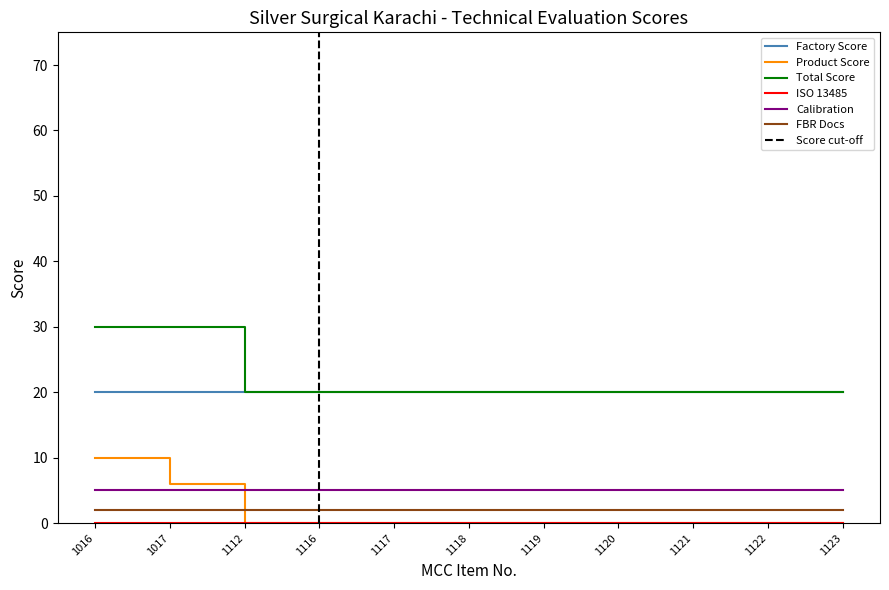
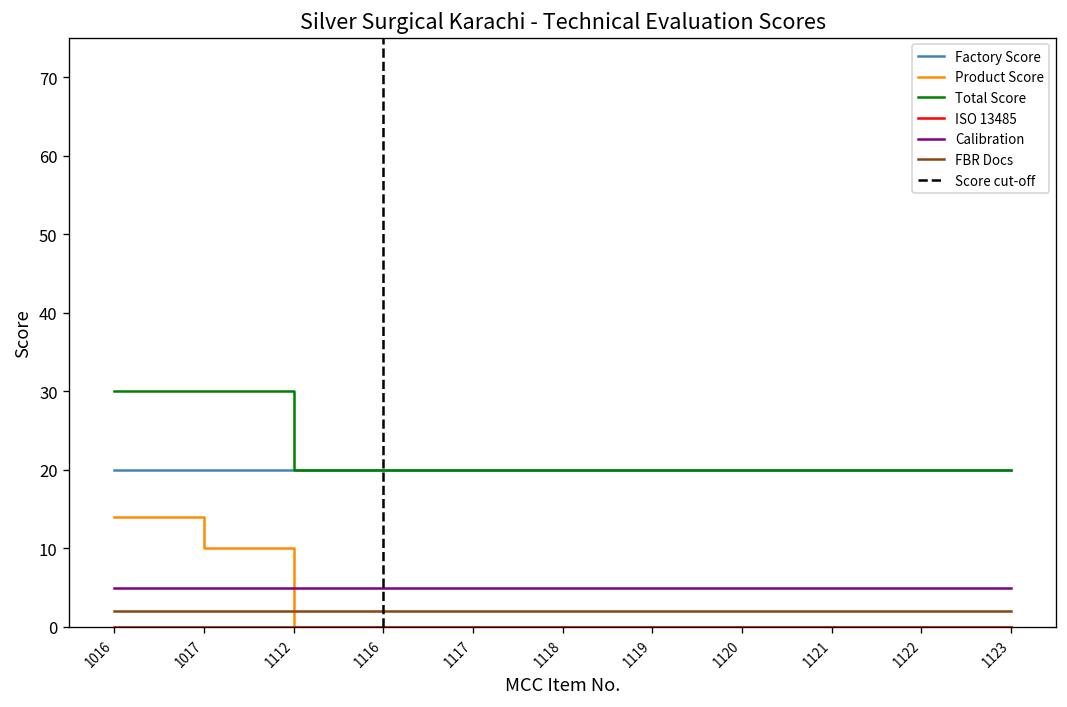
Product Score, 1016: 10 -> 14
Product Score, 1017: 6 -> 10
